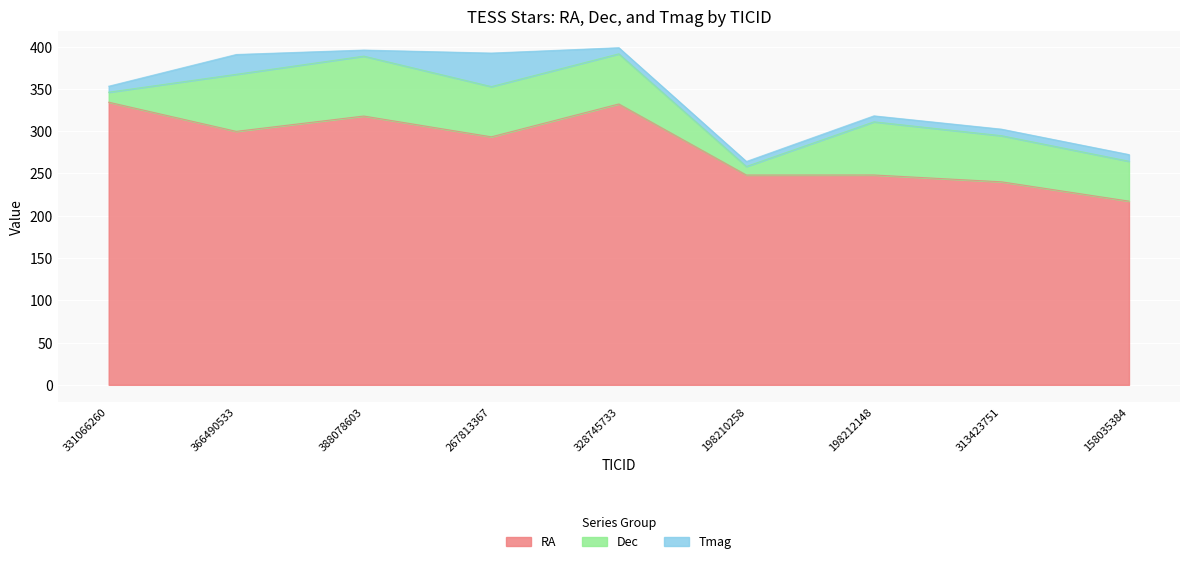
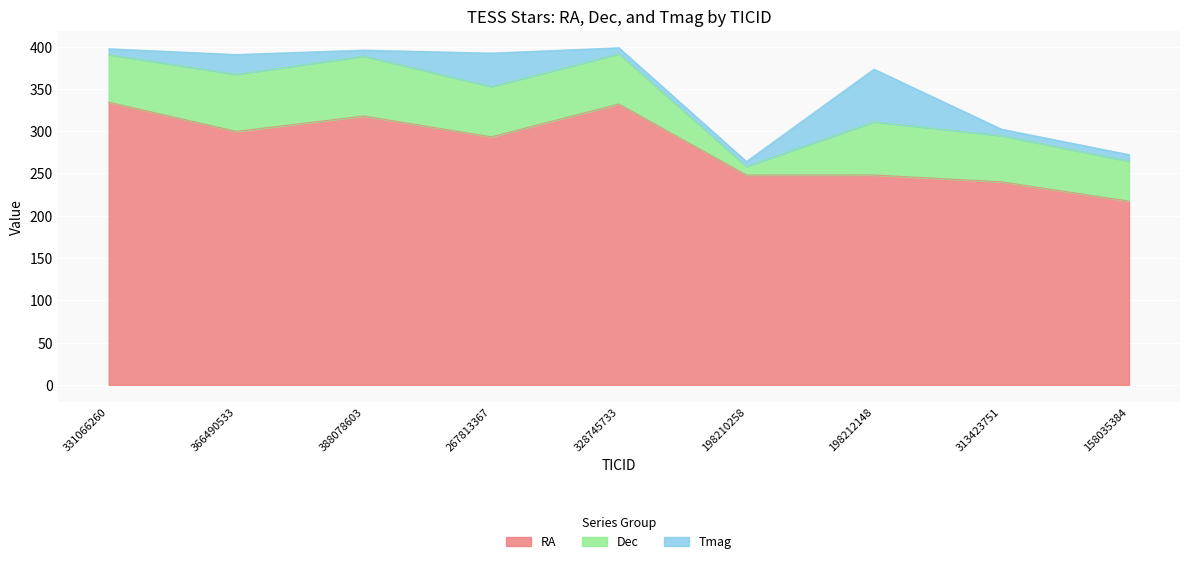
Dec, 331066260: 10 -> 60
Tmag, 198212148: 10 -> 60
